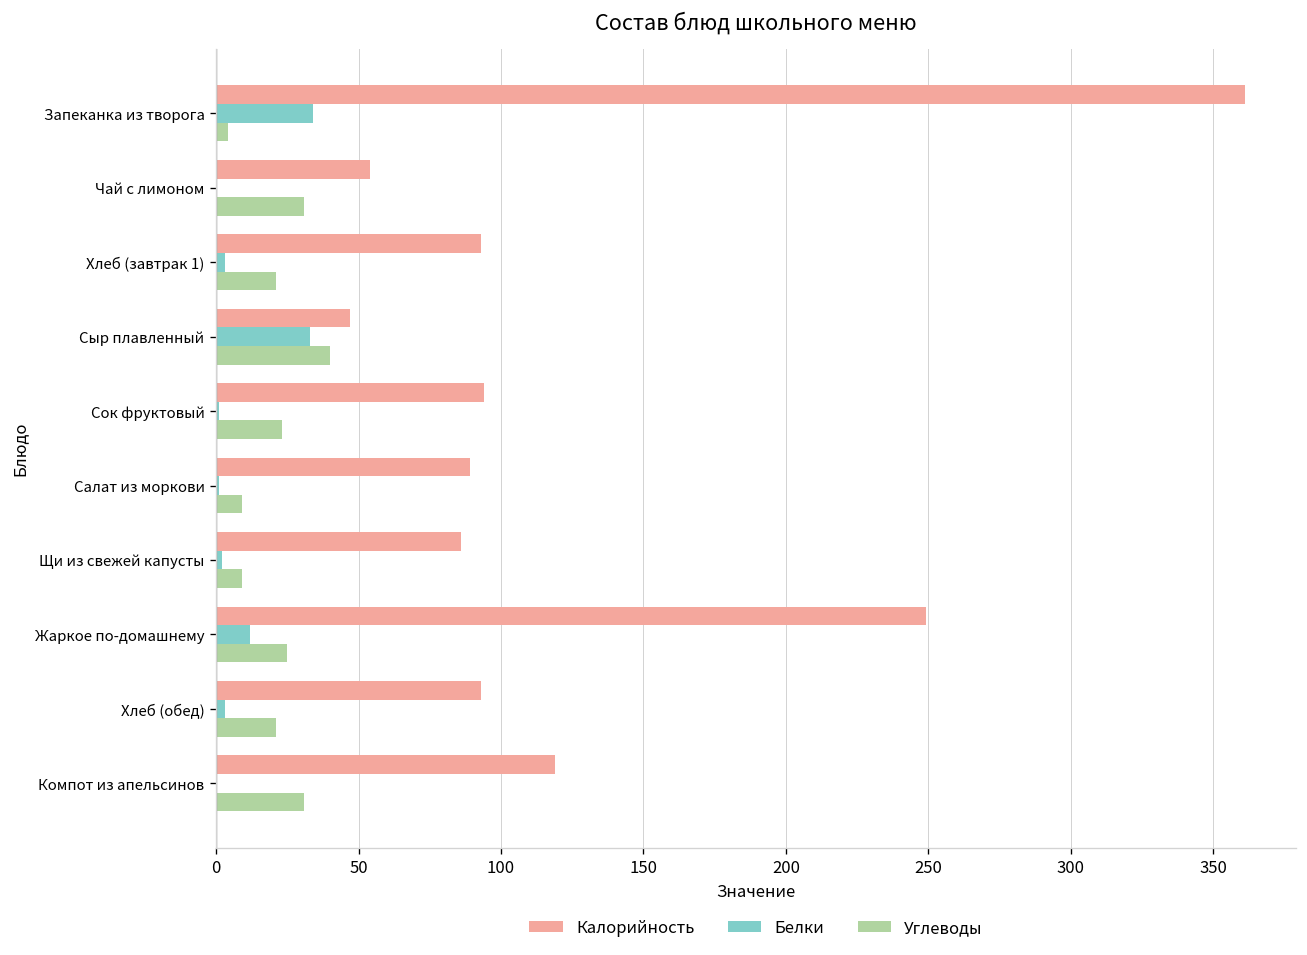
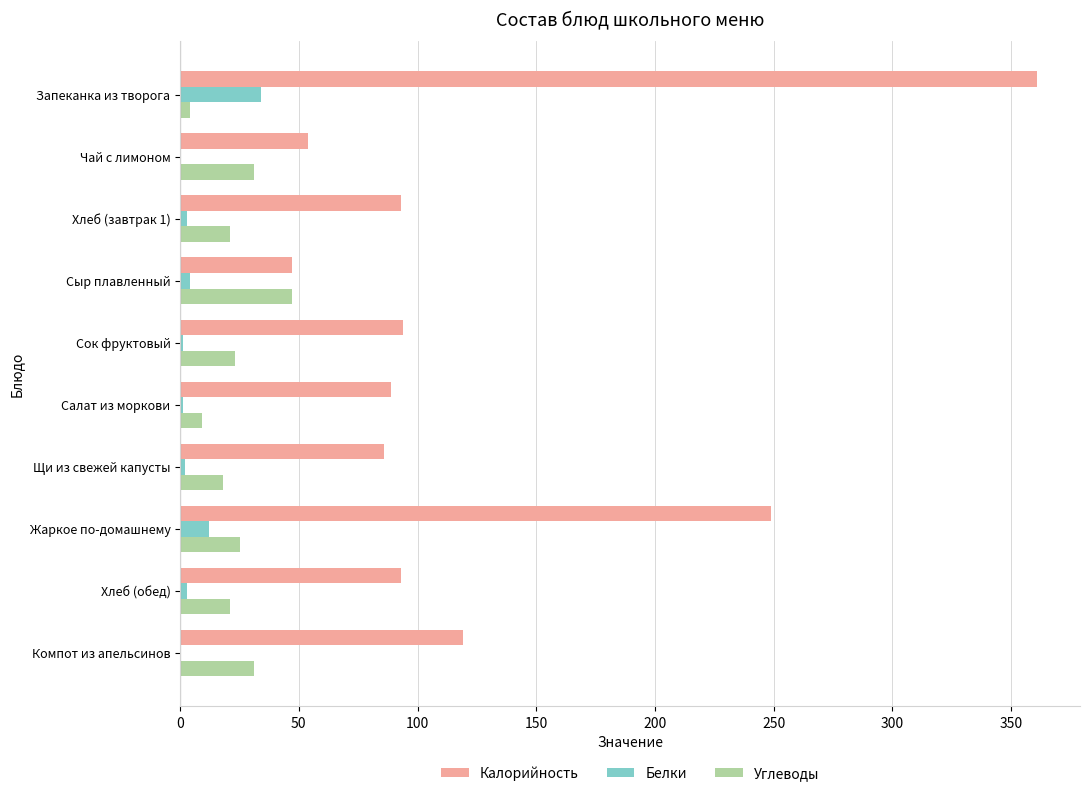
Белки, Сыр плавленный: 33 -> 4
Углеводы, Сыр плавленный: 40 -> 47
Углеводы, Щи из свежей капусты: 9 -> 18
